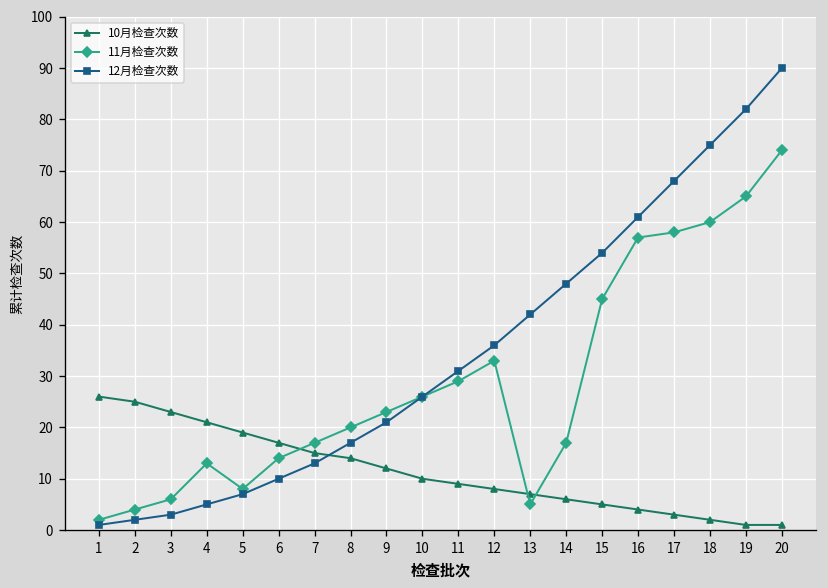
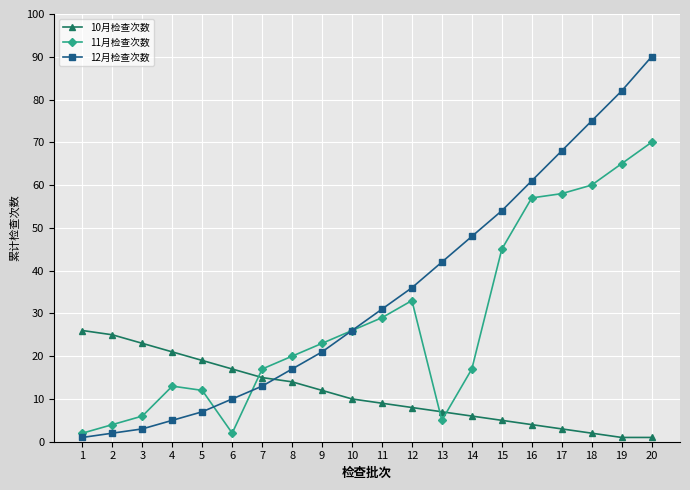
11月检查次数, 5: 8 -> 12
11月检查次数, 6: 14 -> 2
11月检查次数, 20: 74 -> 70
